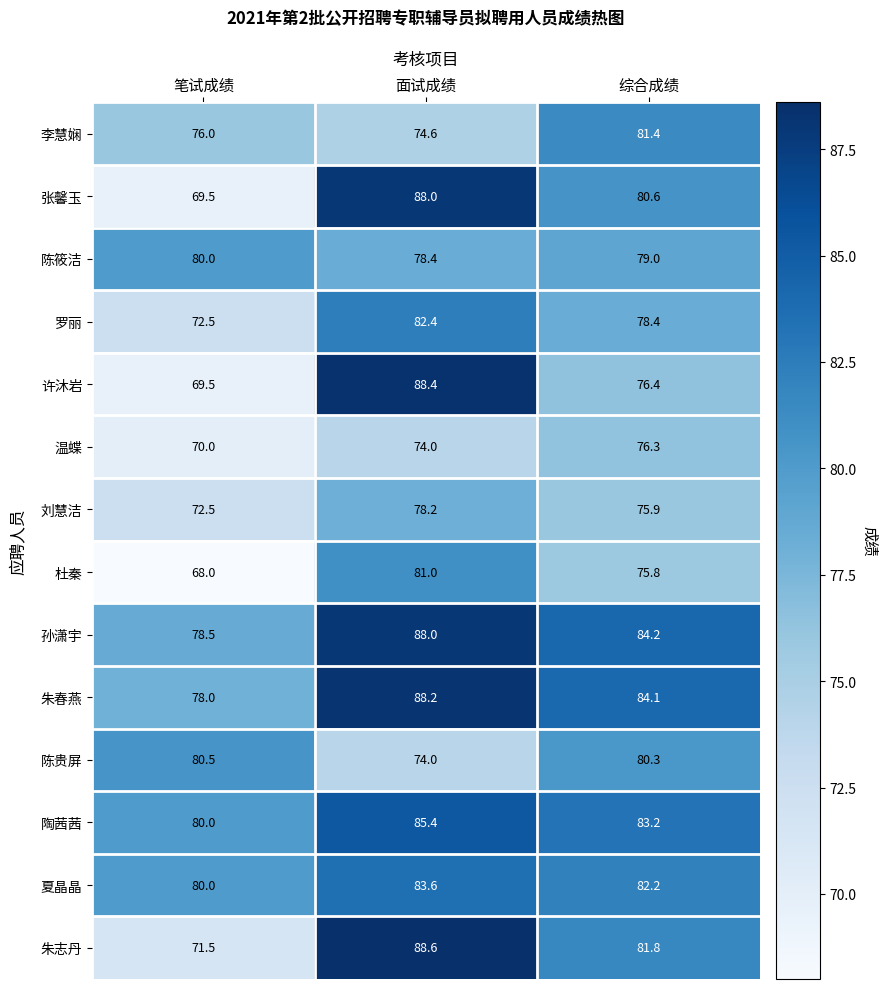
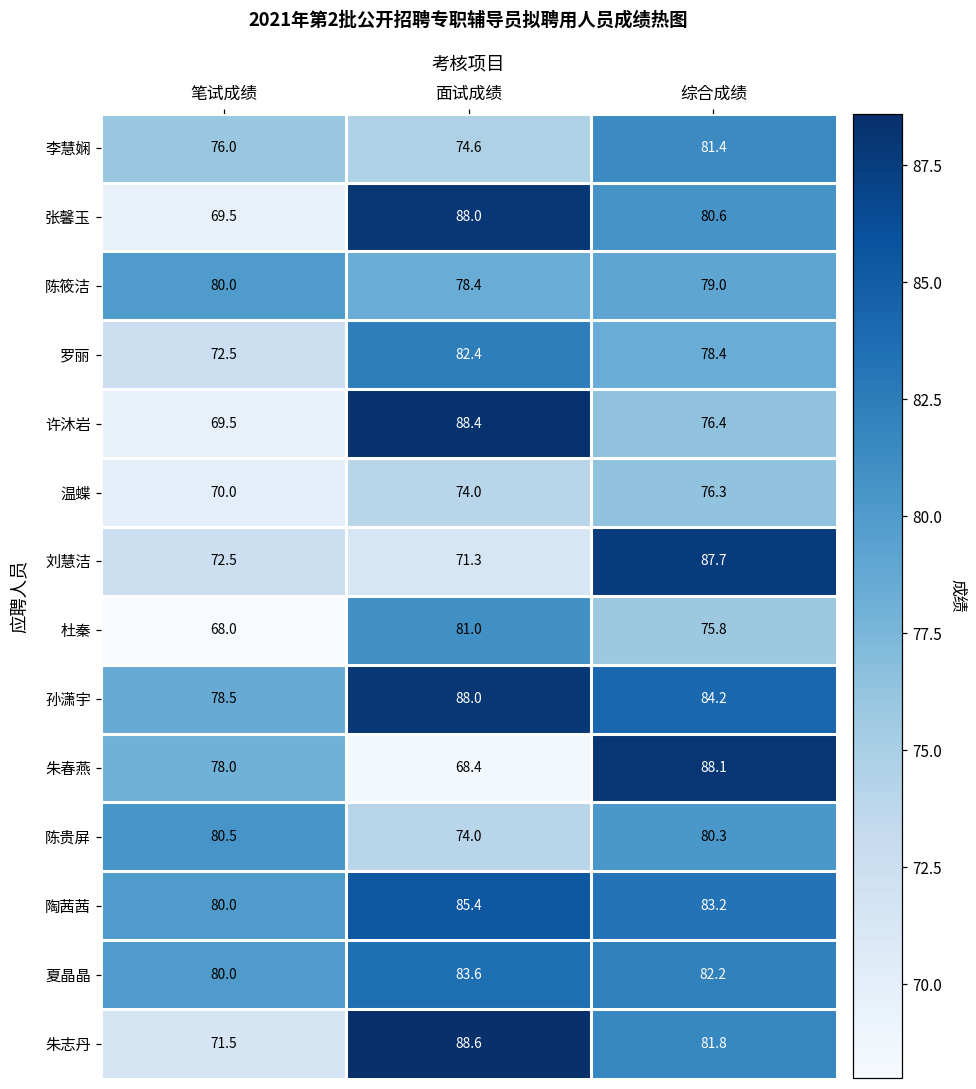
刘慧洁, 面试成绩: 78.2 -> 71.3
刘慧洁, 综合成绩: 75.9 -> 87.7
朱春燕, 面试成绩: 88.2 -> 68.4
朱春燕, 综合成绩: 84.1 -> 88.1
